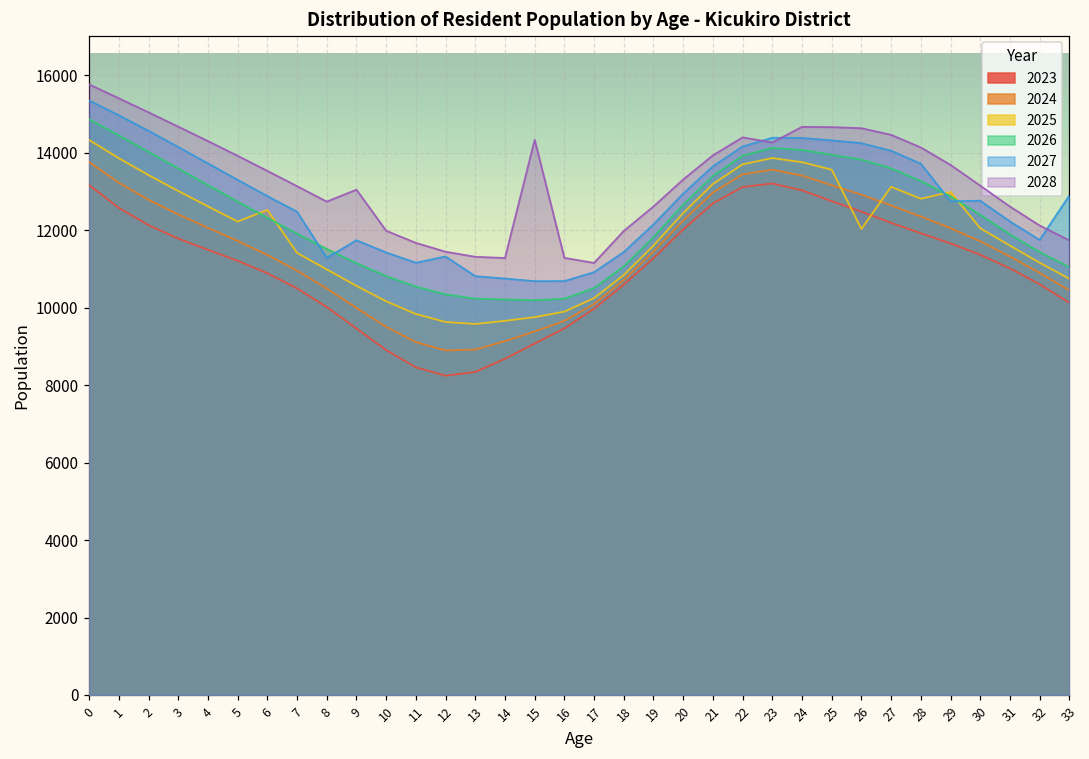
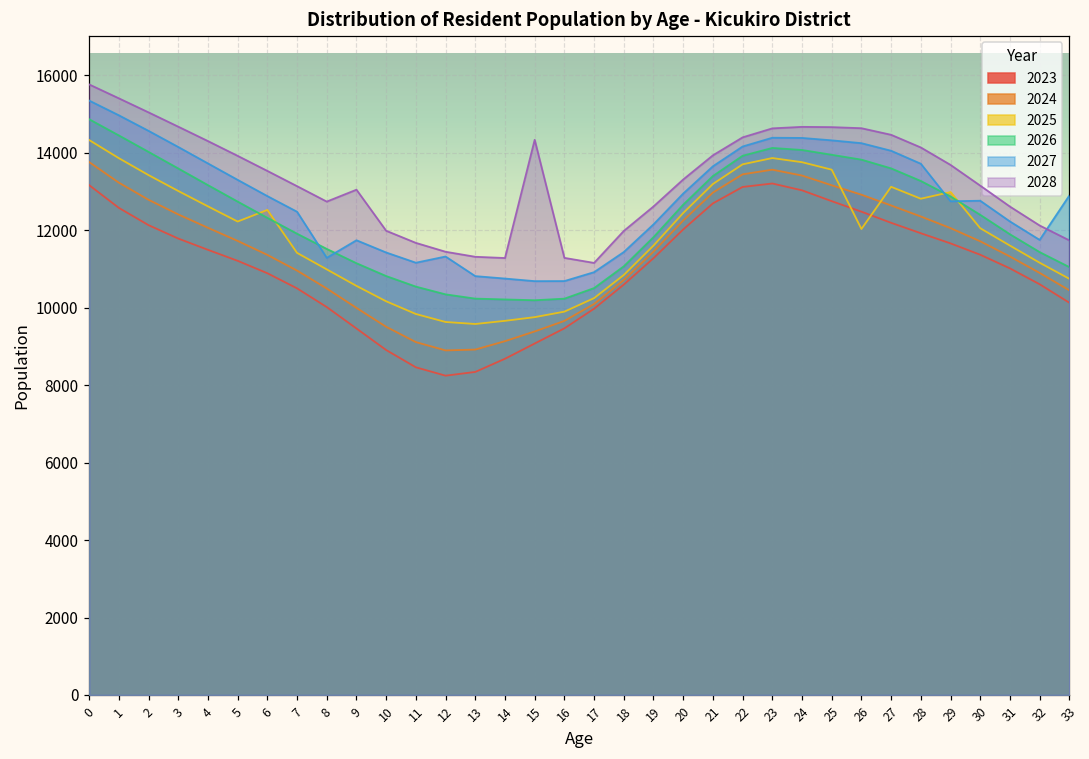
2028, 23: 14300 -> 14600
